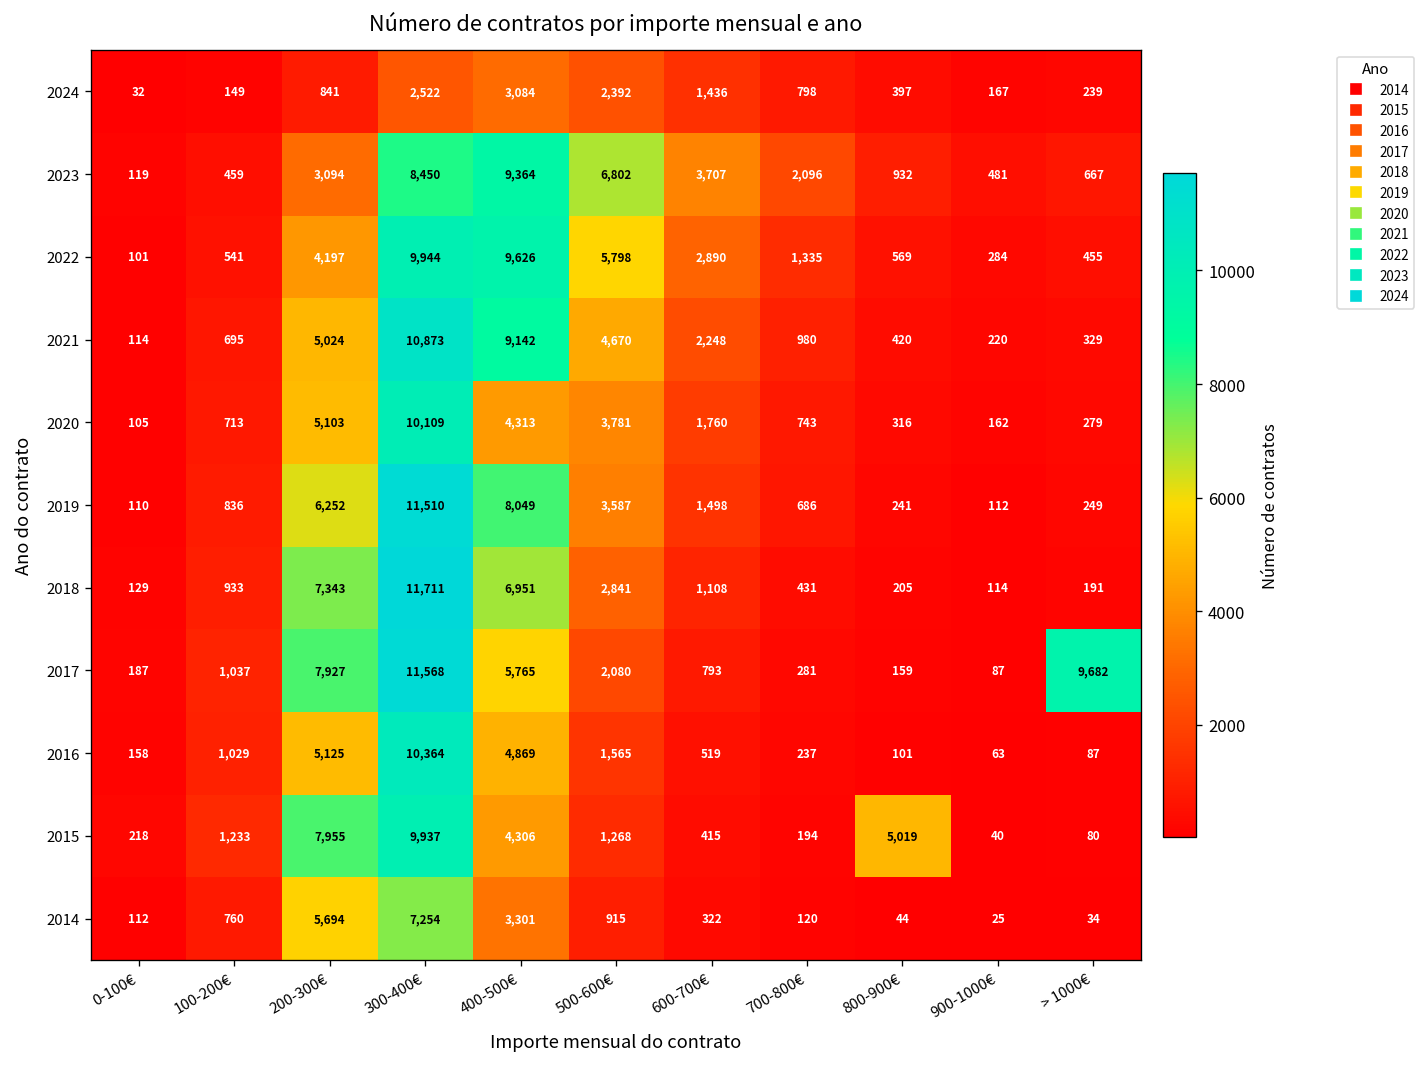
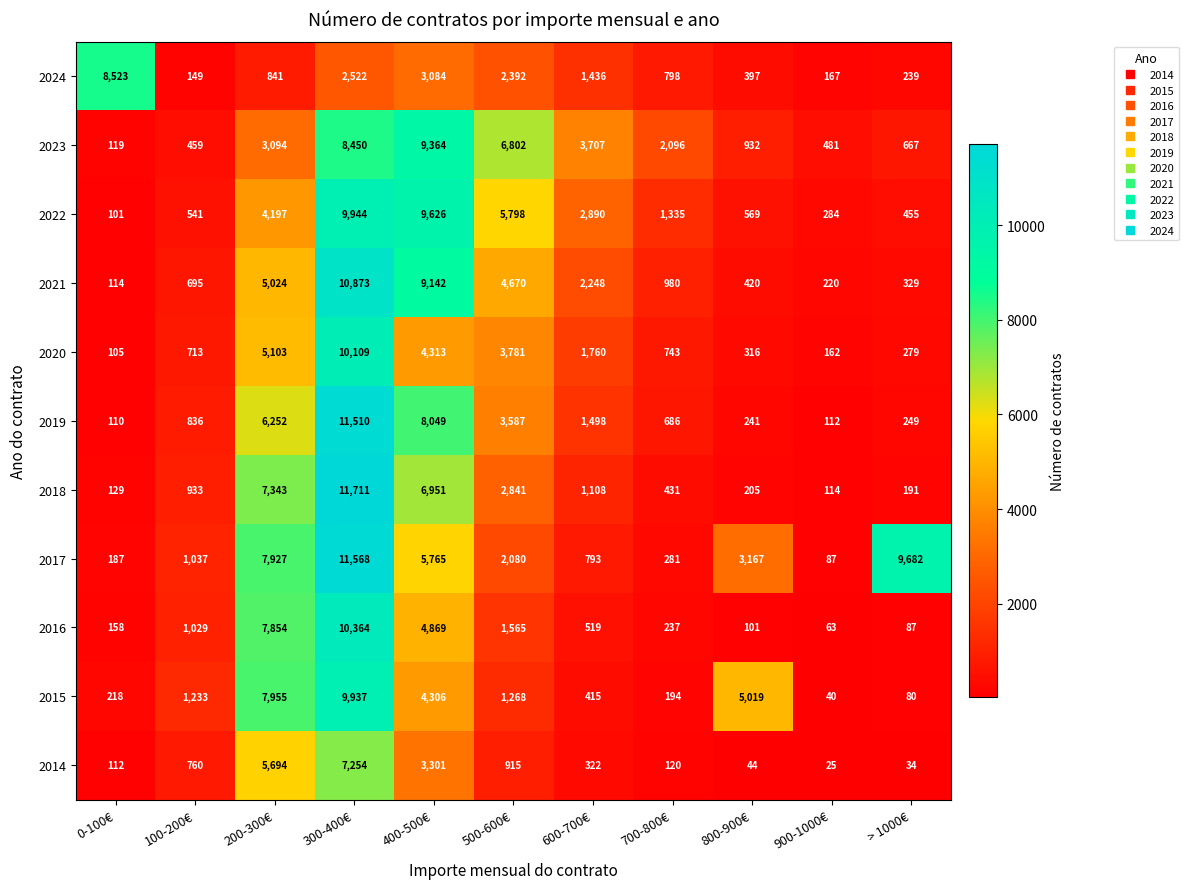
2024, 0-100€: 32 -> 8,523
2017, 800-900€: 159 -> 3,167
2016, 200-300€: 5,125 -> 7,854
